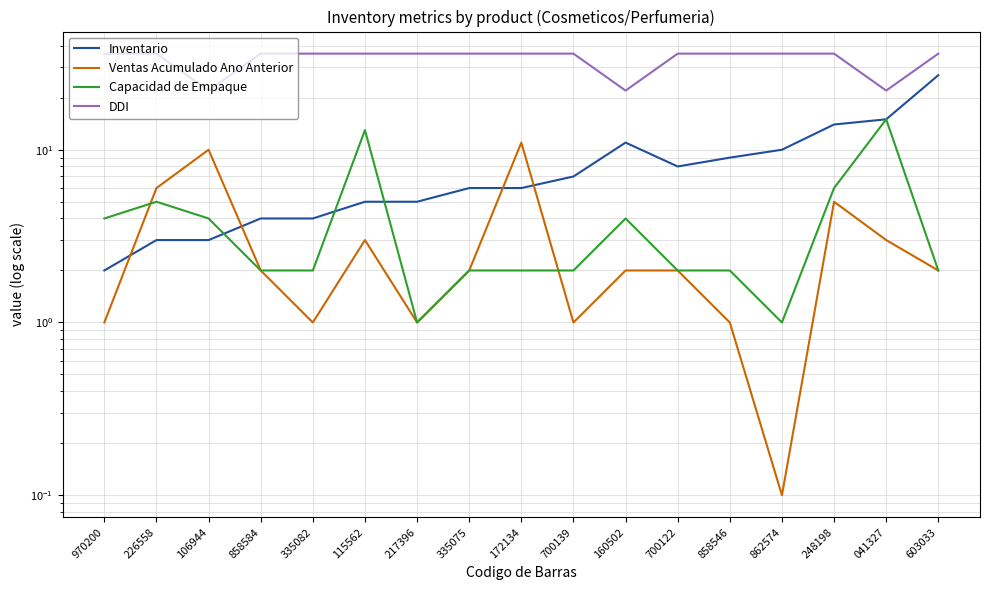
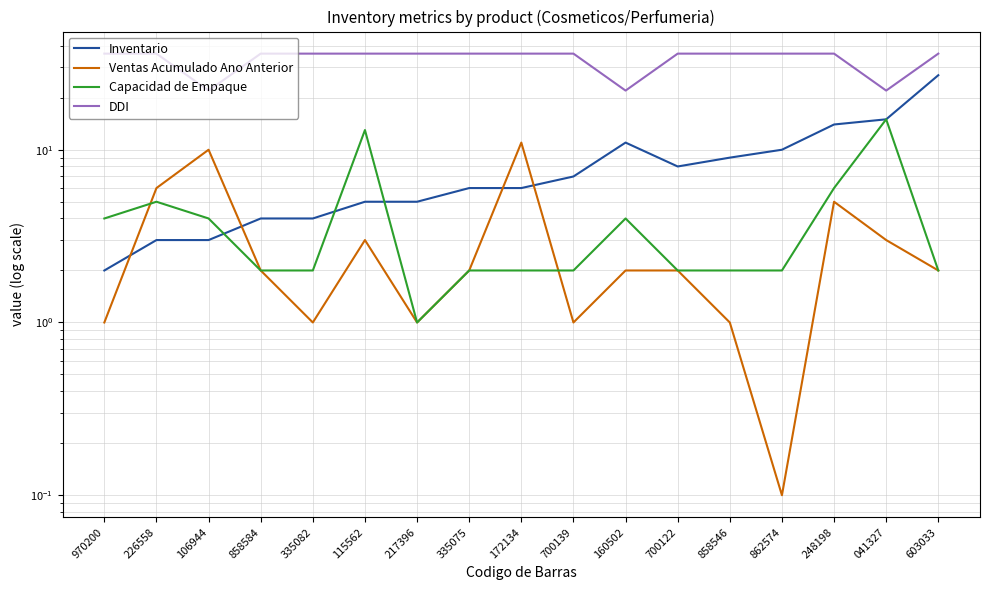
Capacidad de Empaque, 862574: 1 -> 2
